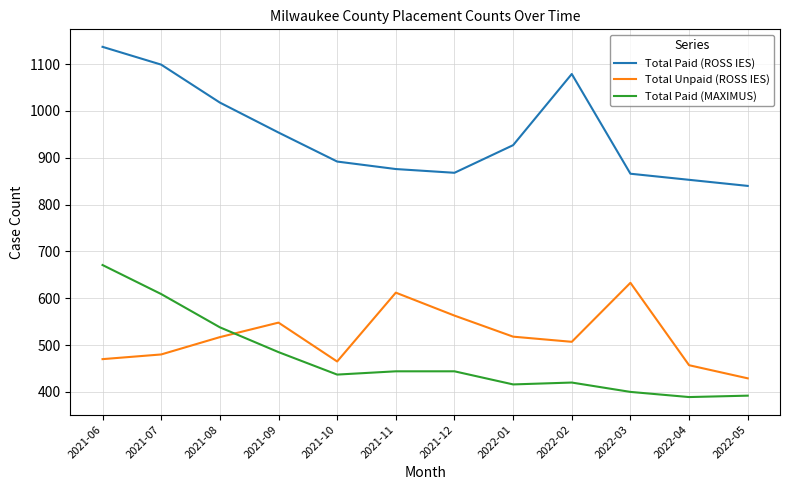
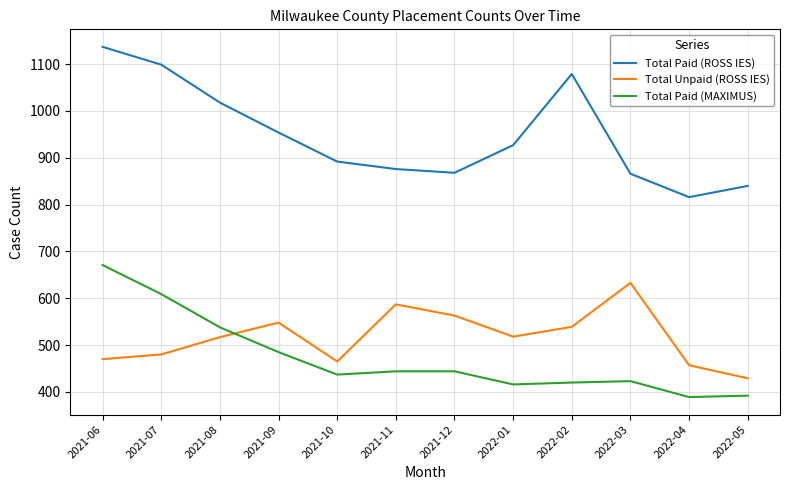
Total Unpaid (ROSS IES), 2021-11: 610 -> 590
Total Unpaid (ROSS IES), 2022-02: 510 -> 540
Total Paid (MAXIMUS), 2022-03: 400 -> 420
Total Paid (ROSS IES), 2022-04: 850 -> 820
